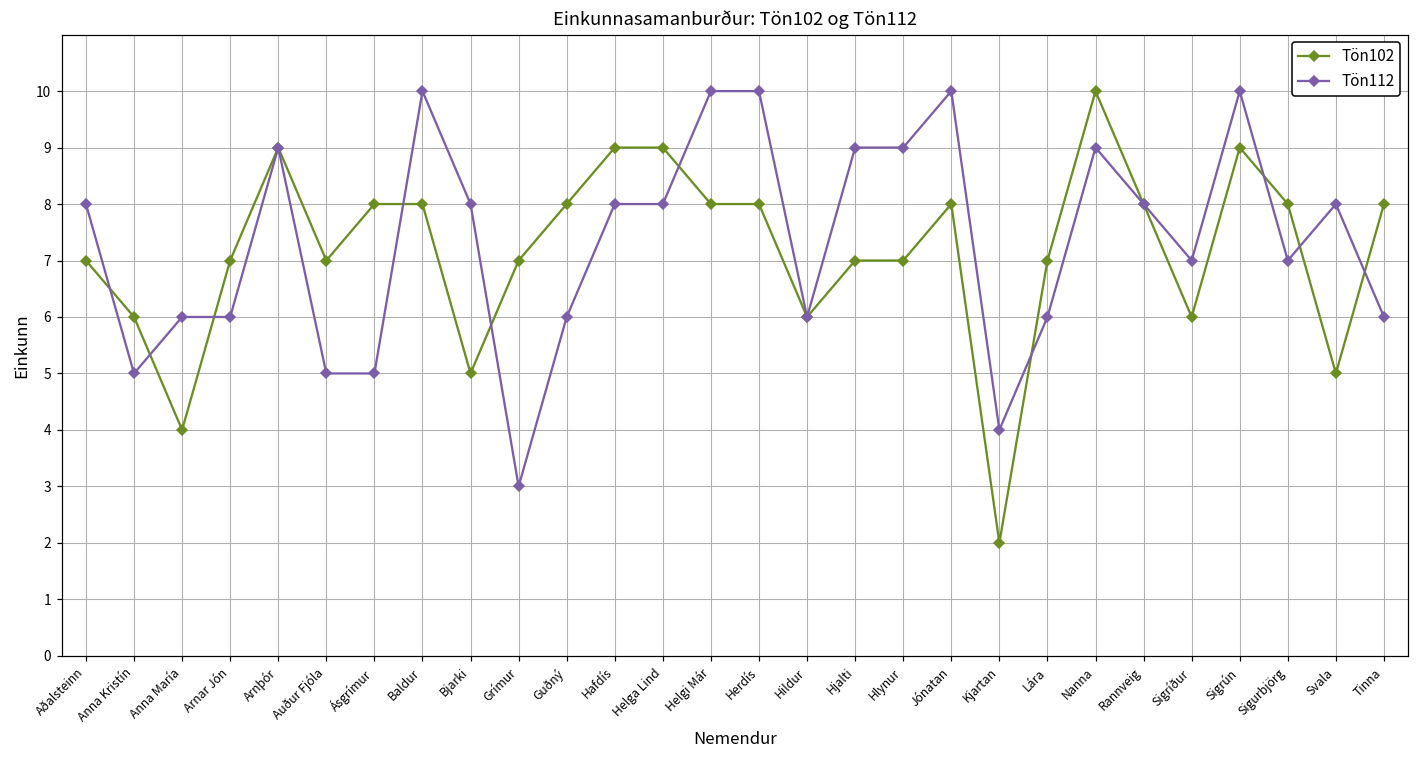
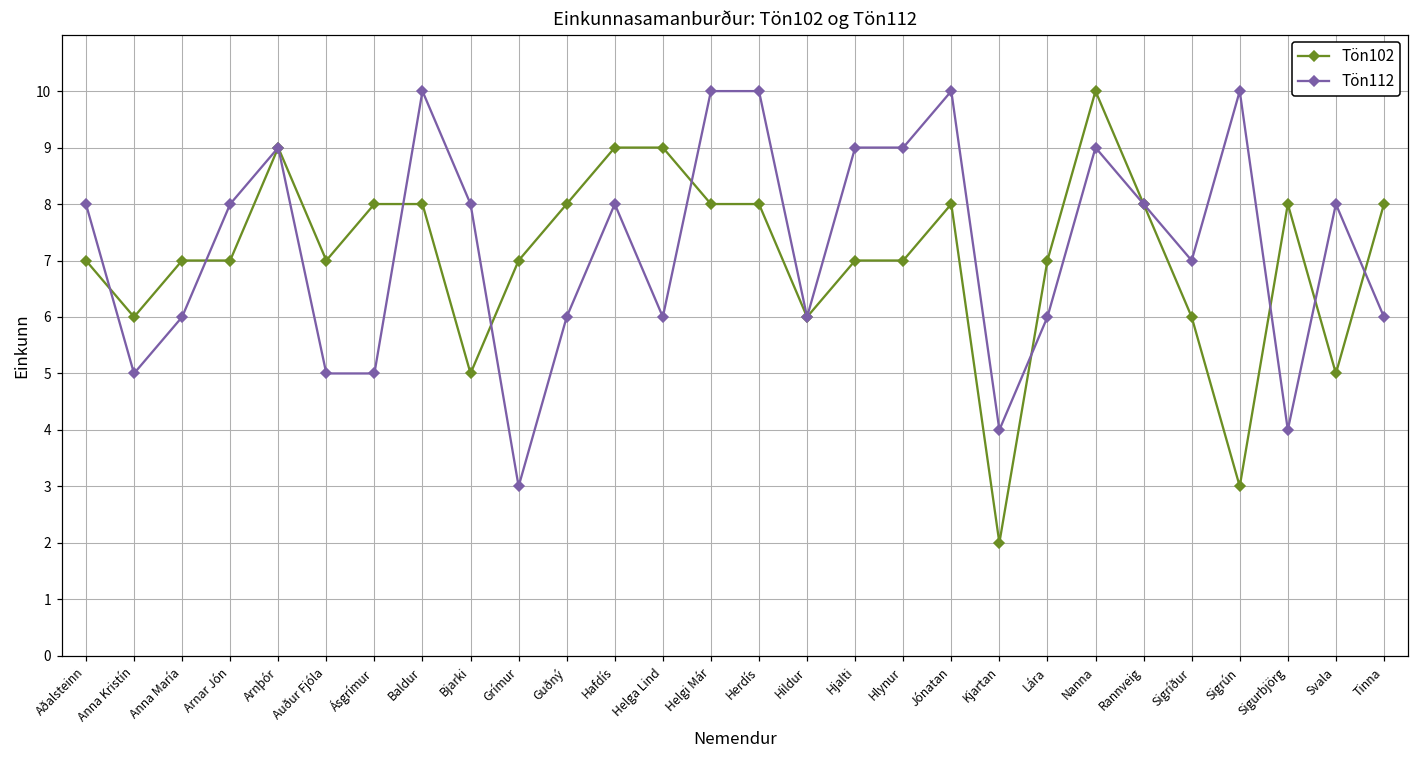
Tön102, Anna María: 4 -> 7
Tön112, Arnar Jón: 6 -> 8
Tön112, Helga Lind: 8 -> 6
Tön102, Sigrún: 9 -> 3
Tön112, Sigurbjörg: 7 -> 4
